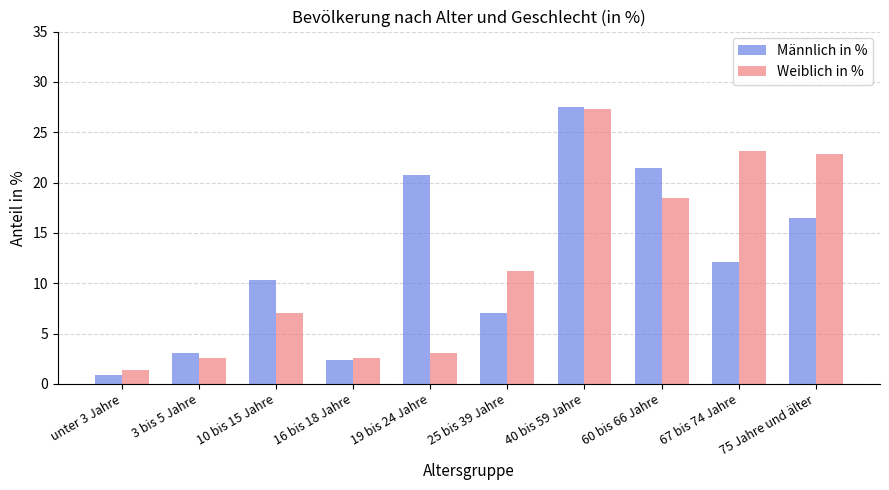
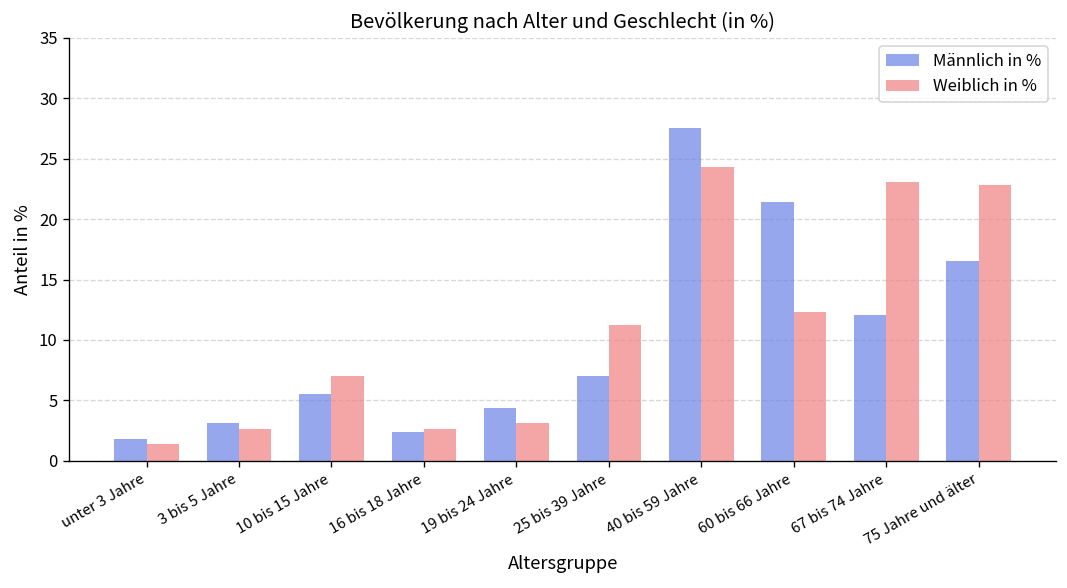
Männlich in %, unter 3 Jahre: 0.9 -> 1.8
Männlich in %, 10 bis 15 Jahre: 10.3 -> 5.5
Männlich in %, 19 bis 24 Jahre: 20.8 -> 4.4
Weiblich in %, 40 bis 59 Jahre: 27.3 -> 24.3
Weiblich in %, 60 bis 66 Jahre: 18.5 -> 12.3
